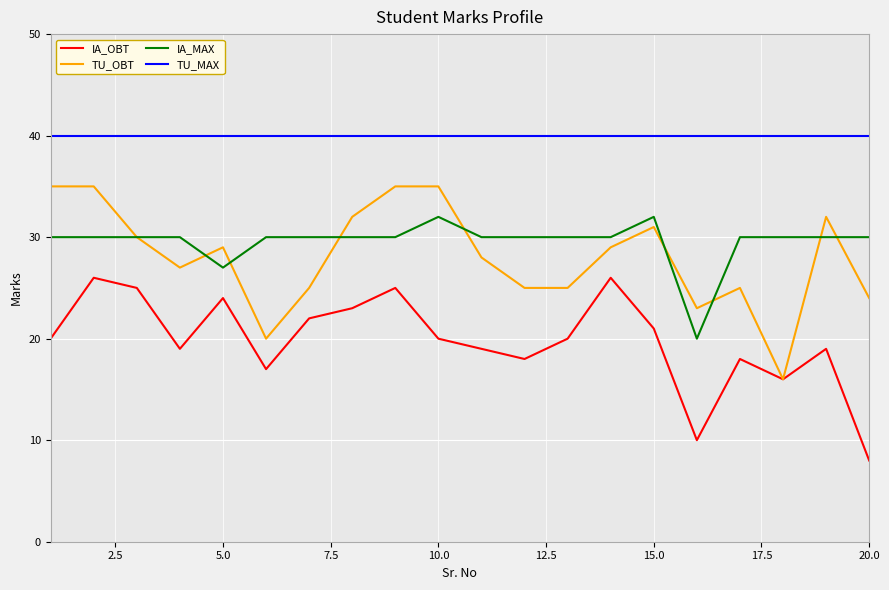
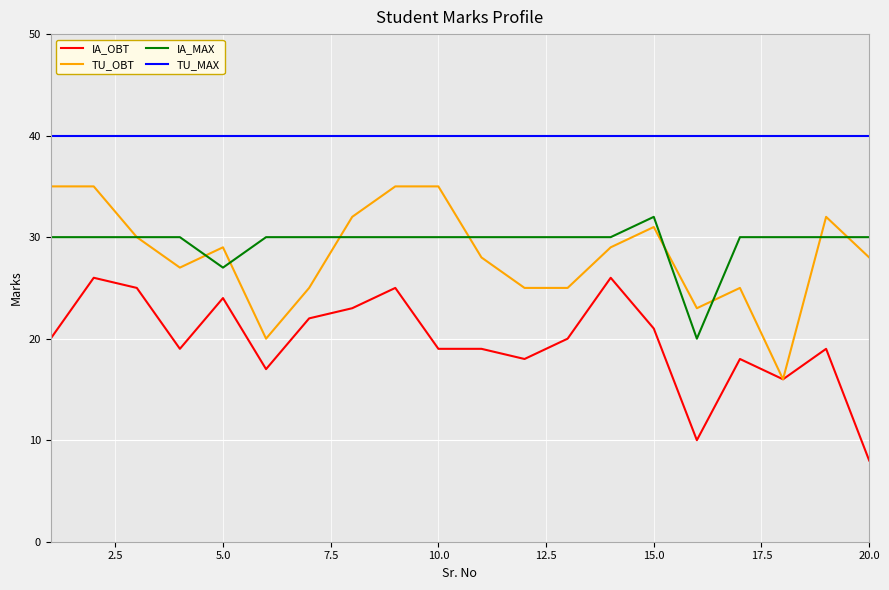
IA_OBT, 10.0: 20 -> 19
IA_MAX, 10.0: 32 -> 30
TU_OBT, 20.0: 24 -> 28
